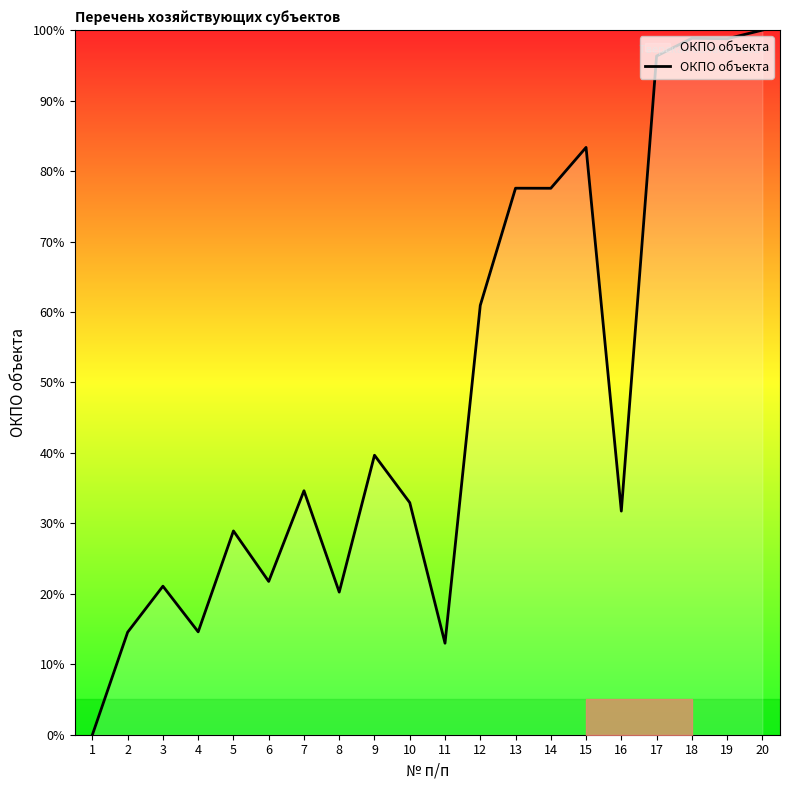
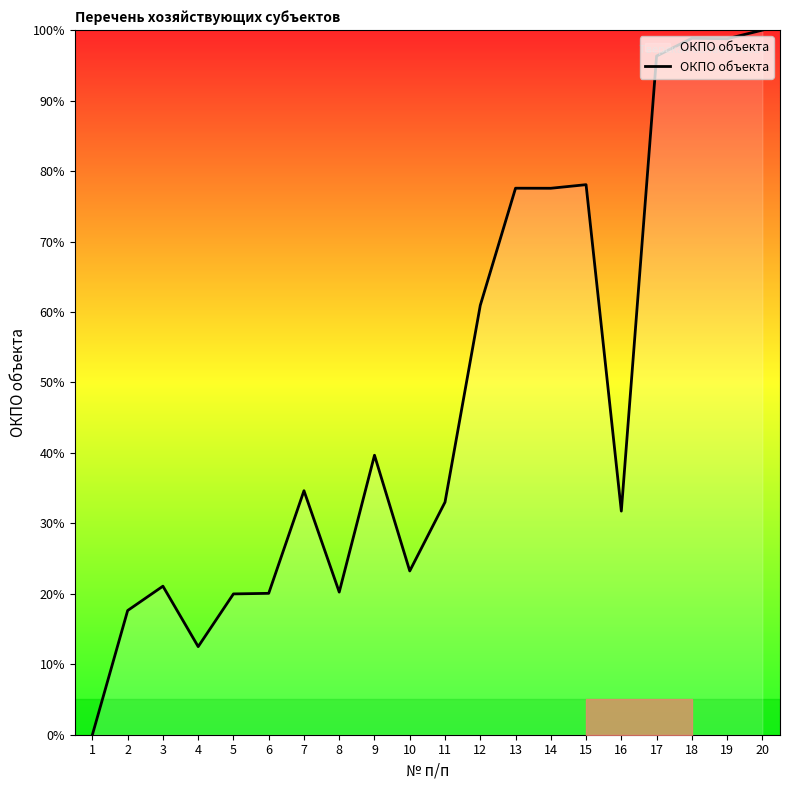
2: 15% -> 18%
4: 15% -> 13%
5: 29% -> 20%
6: 22% -> 20%
10: 33% -> 23%
11: 13% -> 33%
15: 83% -> 78%
